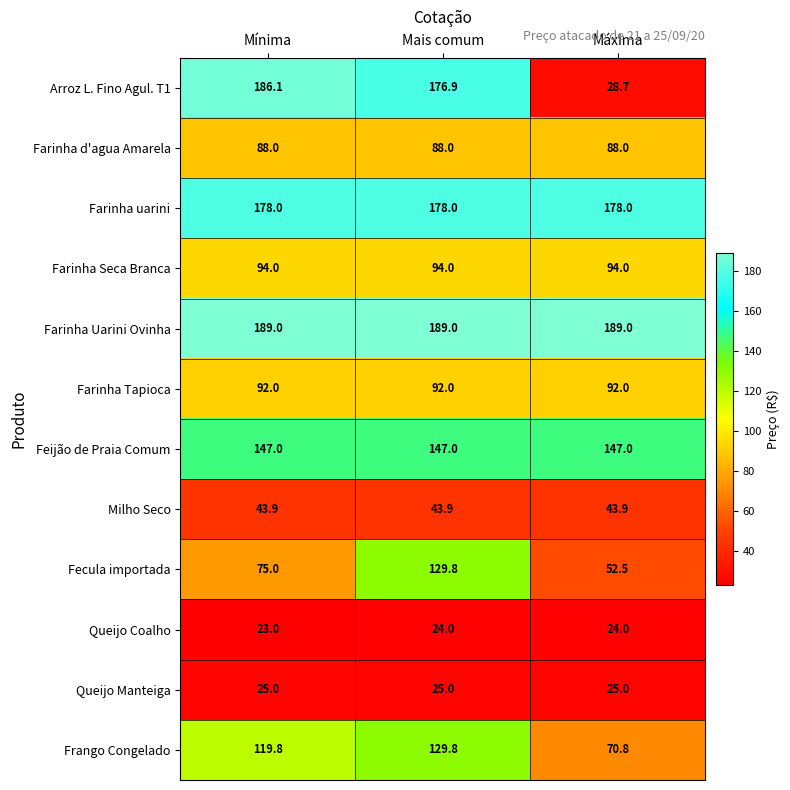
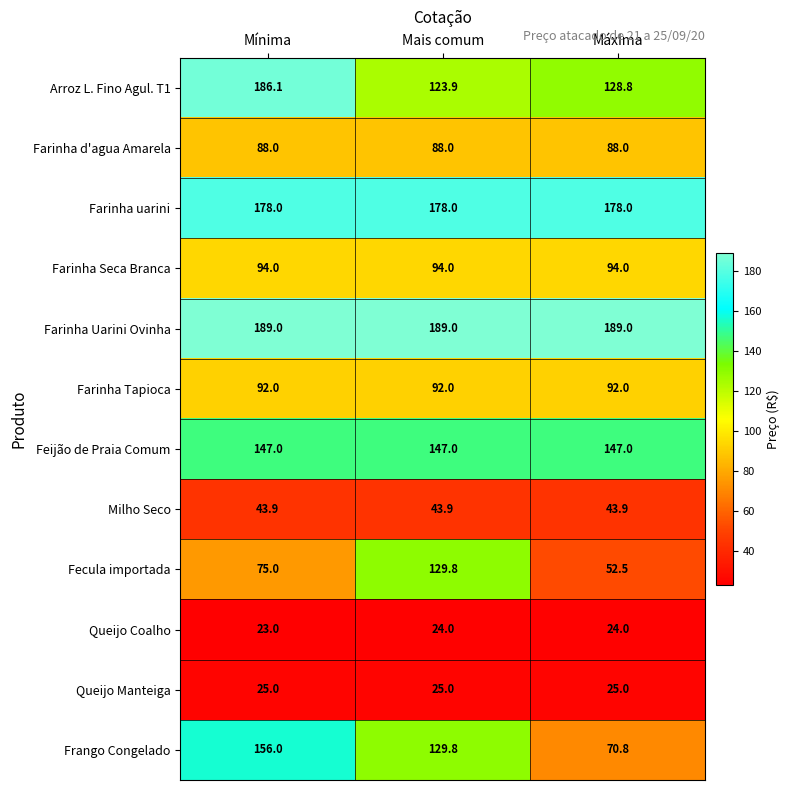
Arroz L. Fino Agul. T1, Mais comum: 176.9 -> 123.9
Arroz L. Fino Agul. T1, Máxima: 28.7 -> 128.8
Frango Congelado, Mínima: 119.8 -> 156.0
